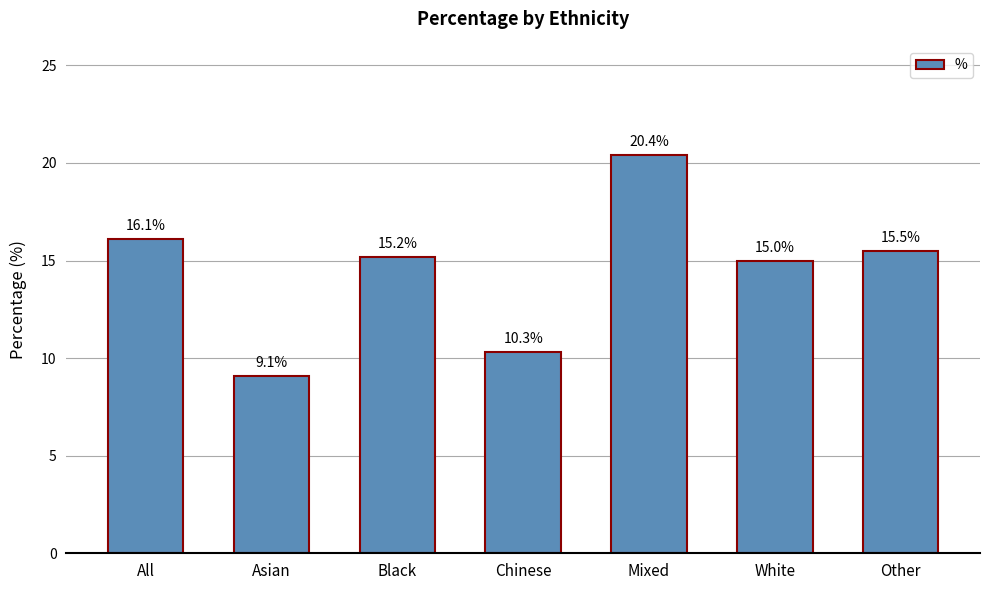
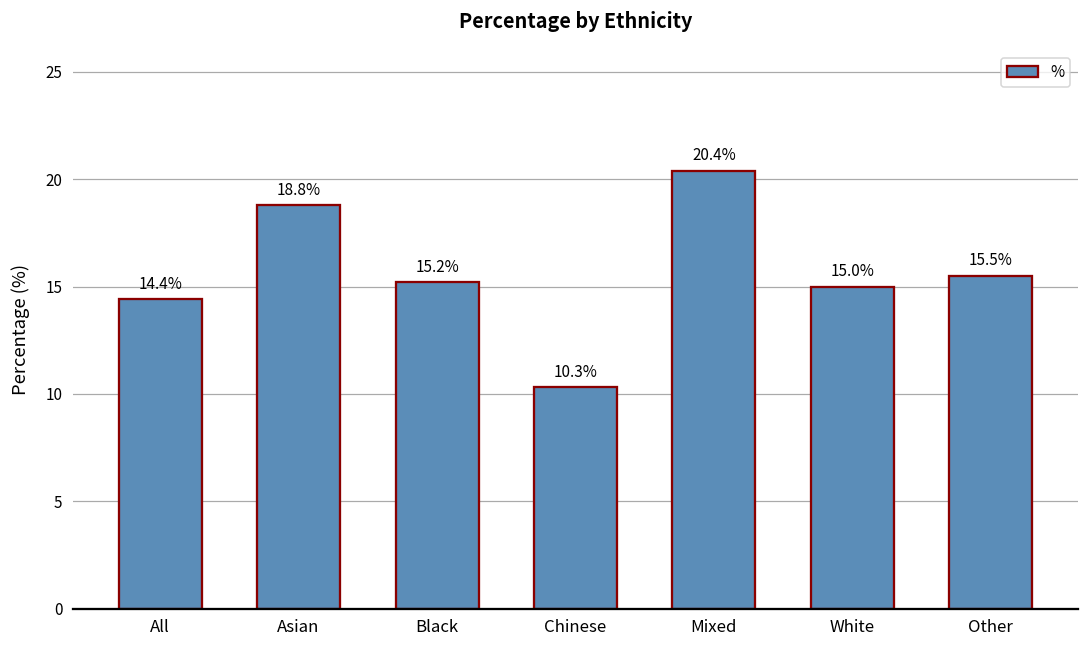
All: 16.1% -> 14.4%
Asian: 9.1% -> 18.8%
